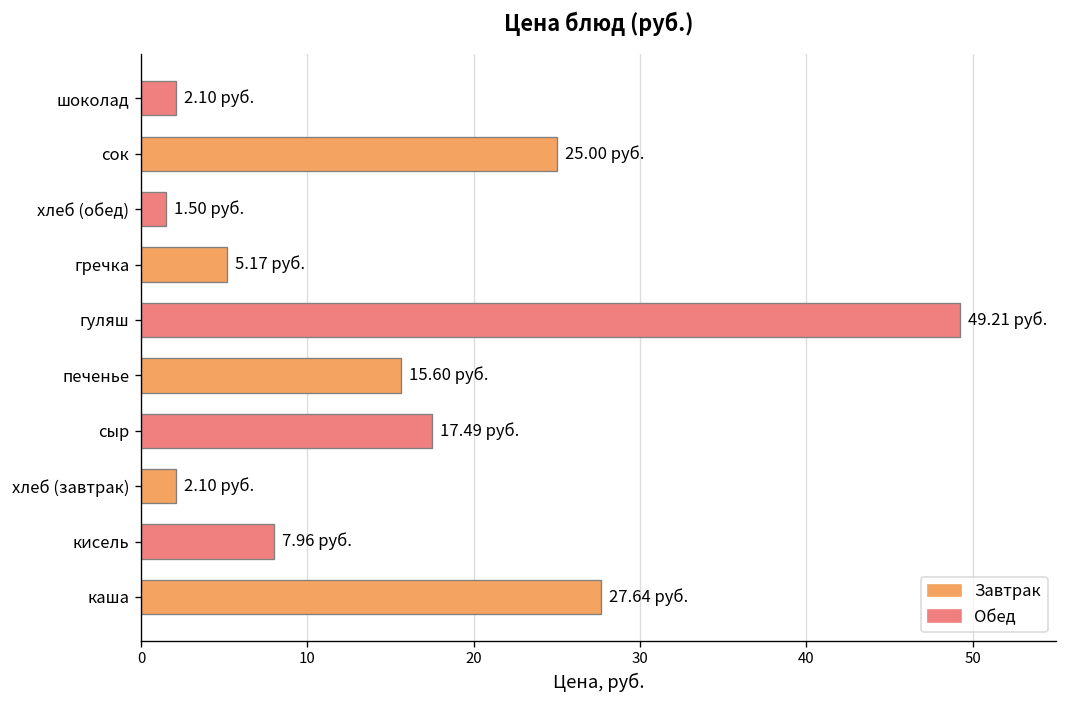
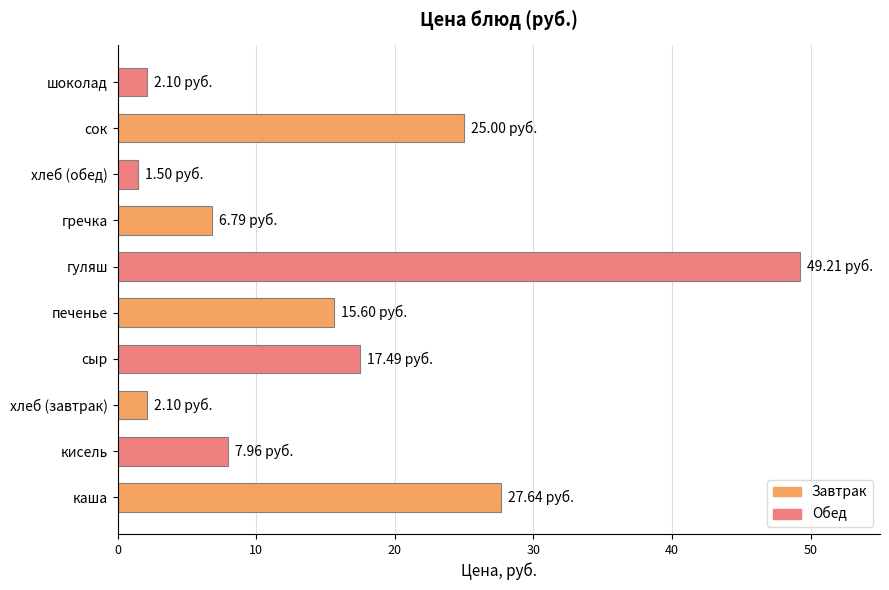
гречка: 5.17 -> 6.79
